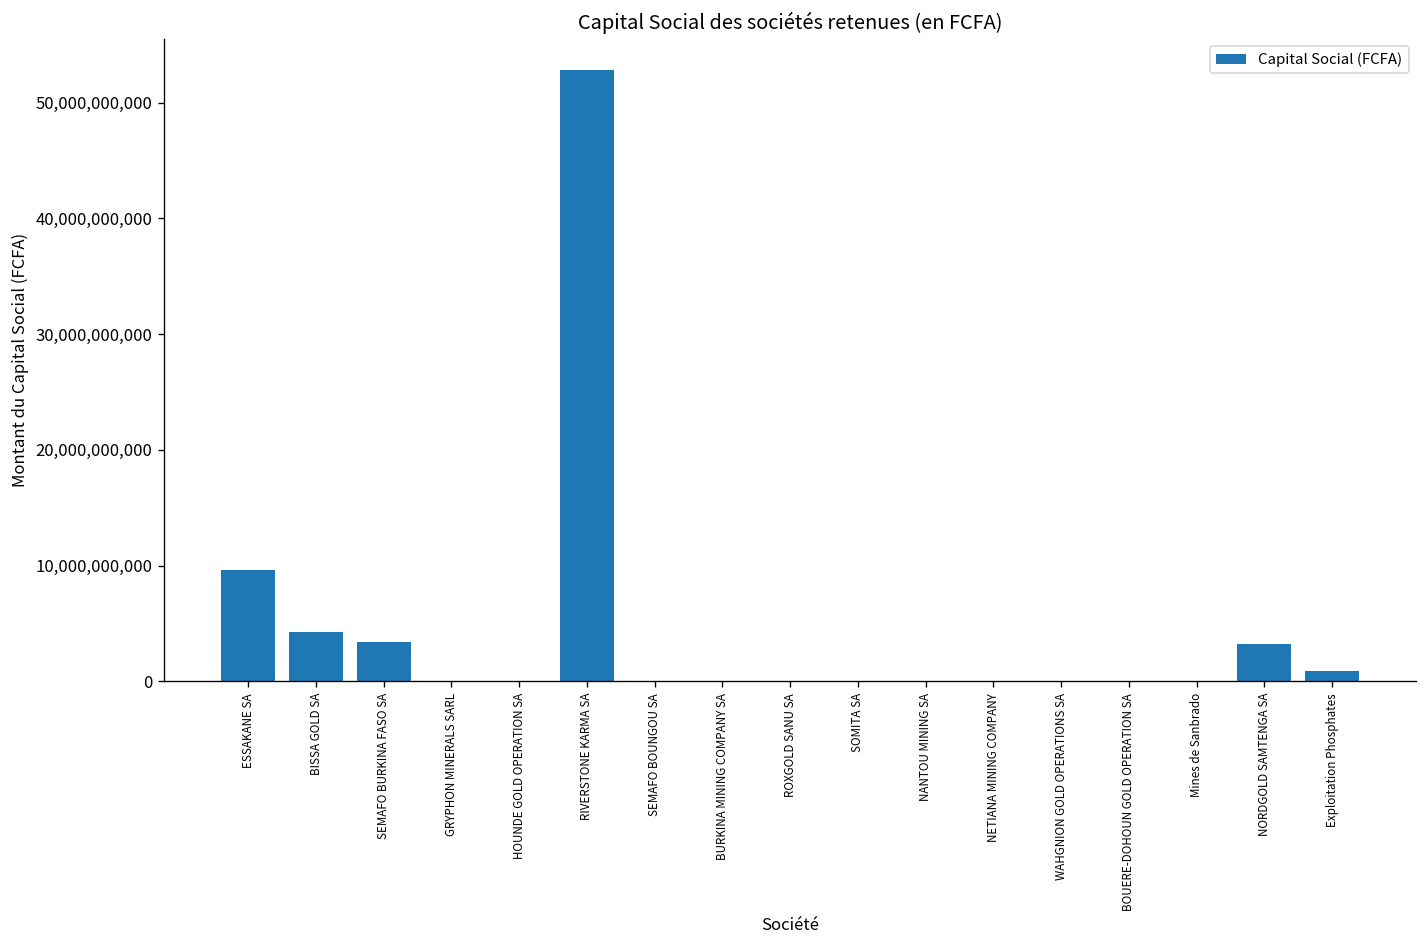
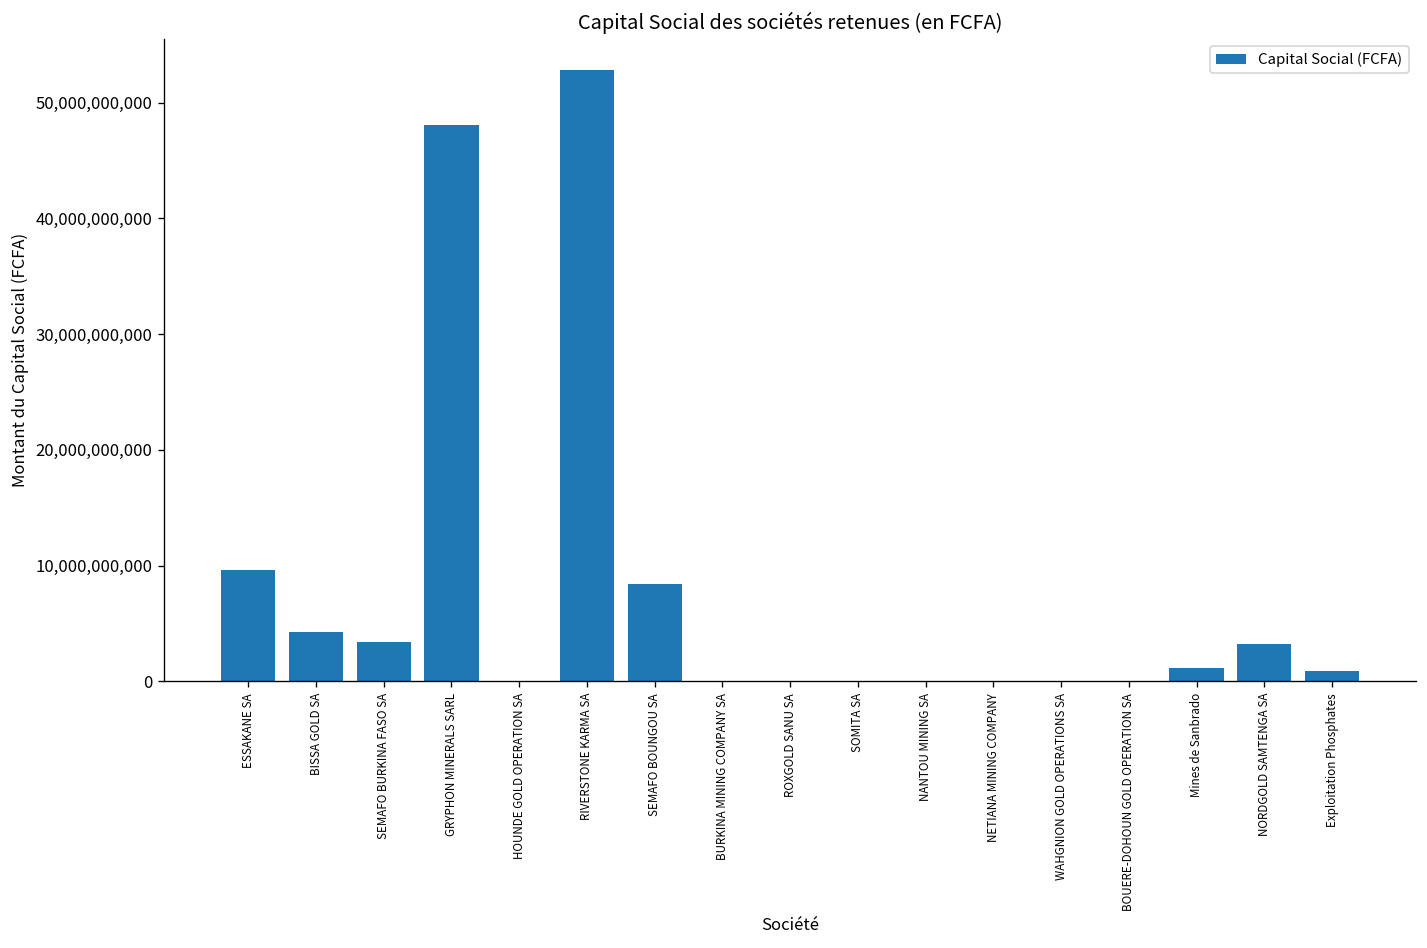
GRYPHON MINERALS SARL: 0 -> 48,000,000,000
SEMAFO BOUNGOU SA: 0 -> 8,000,000,000
Mines de Sanbrado: 0 -> 1,000,000,000
